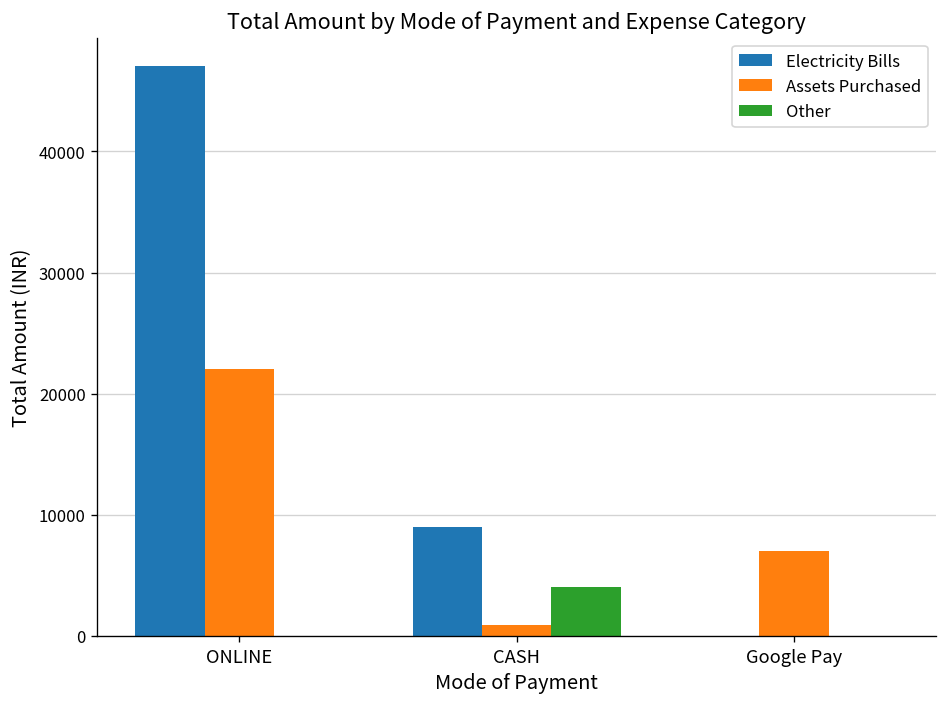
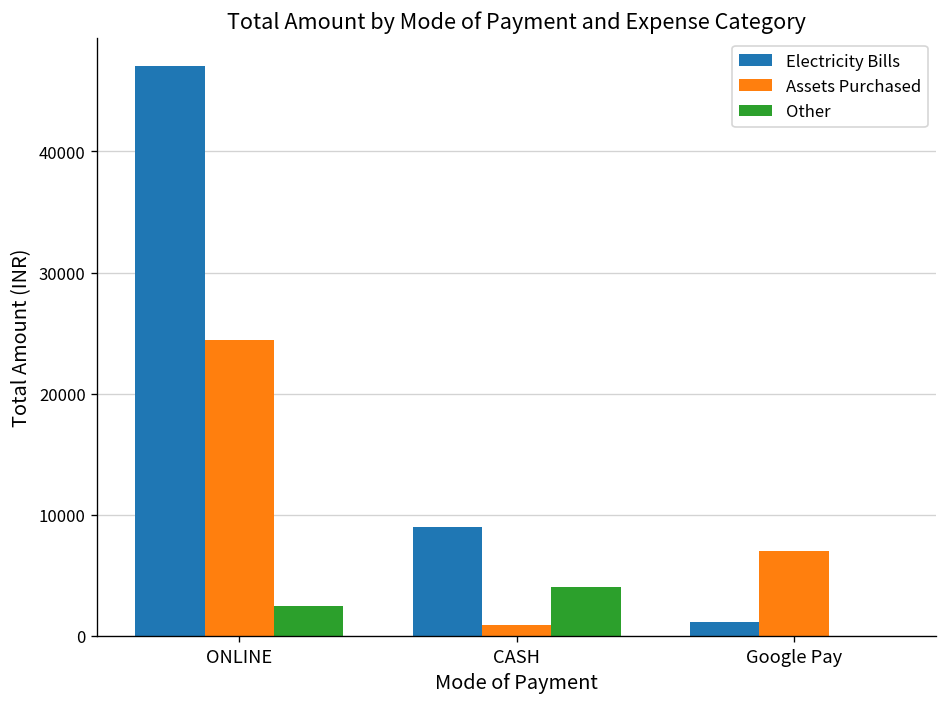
Assets Purchased, ONLINE: 22000 -> 24400
Other, ONLINE: 0 -> 2500
Electricity Bills, Google Pay: 0 -> 1200
